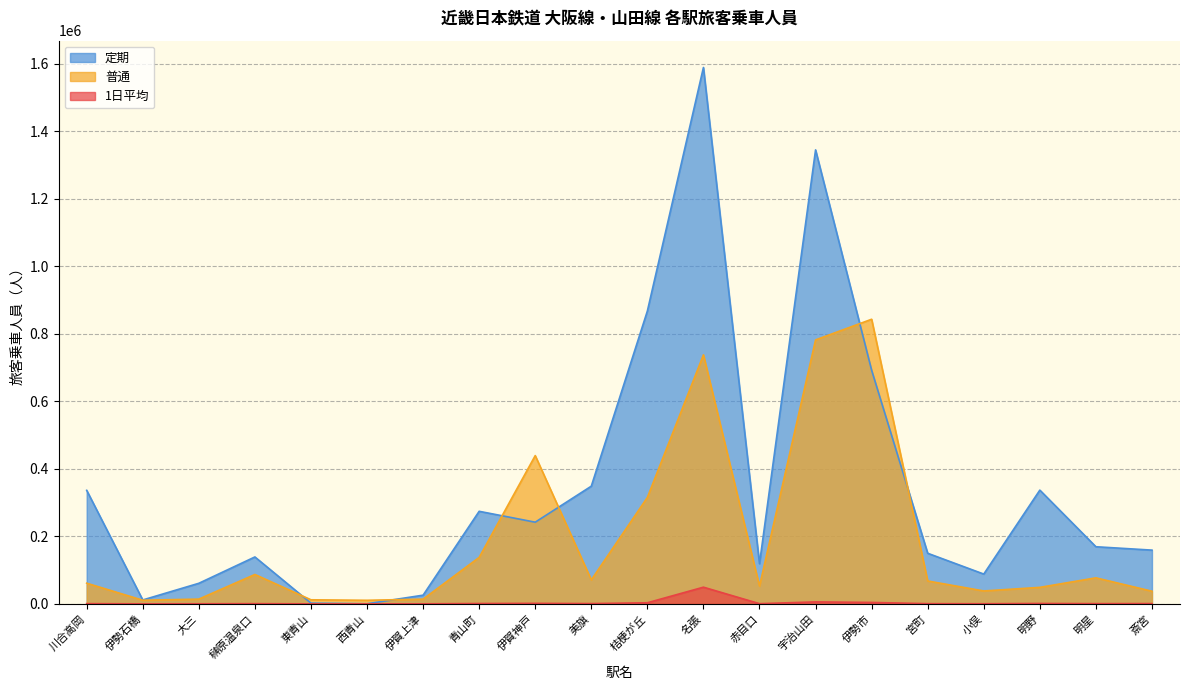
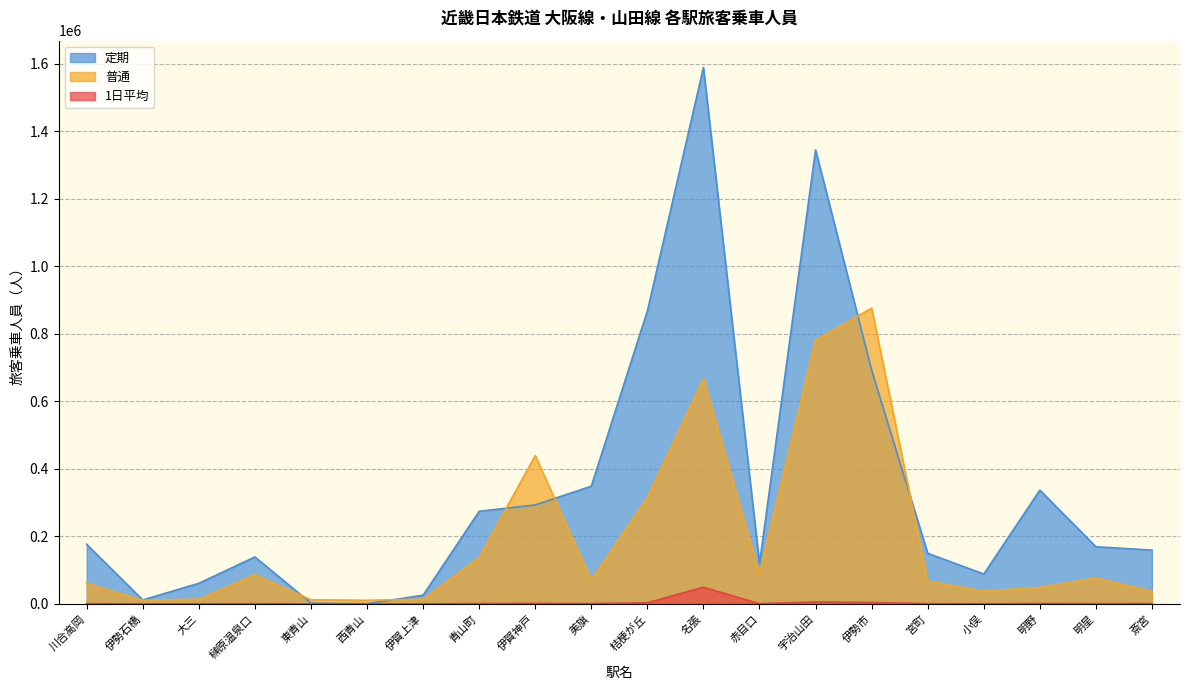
定期, 川合高岡: 340000 -> 180000
定期, 伊賀神戸: 240000 -> 290000
普通, 名張: 740000 -> 670000
普通, 赤目口: 50000 -> 90000
普通, 伊勢市: 840000 -> 880000
